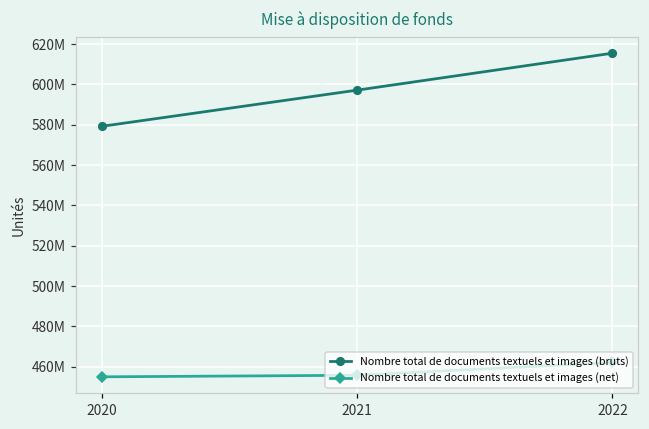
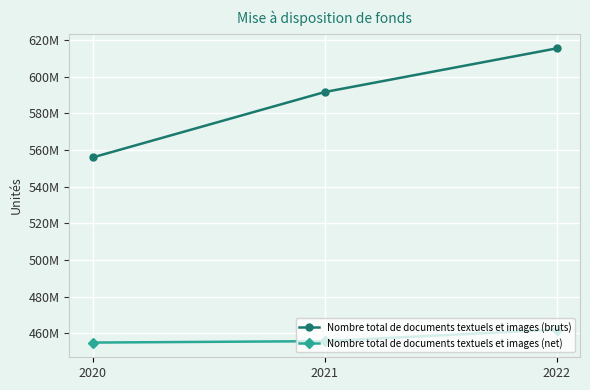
Nombre total de documents textuels et images (bruts), 2020: 579000000 -> 556000000
Nombre total de documents textuels et images (bruts), 2021: 597000000 -> 592000000
